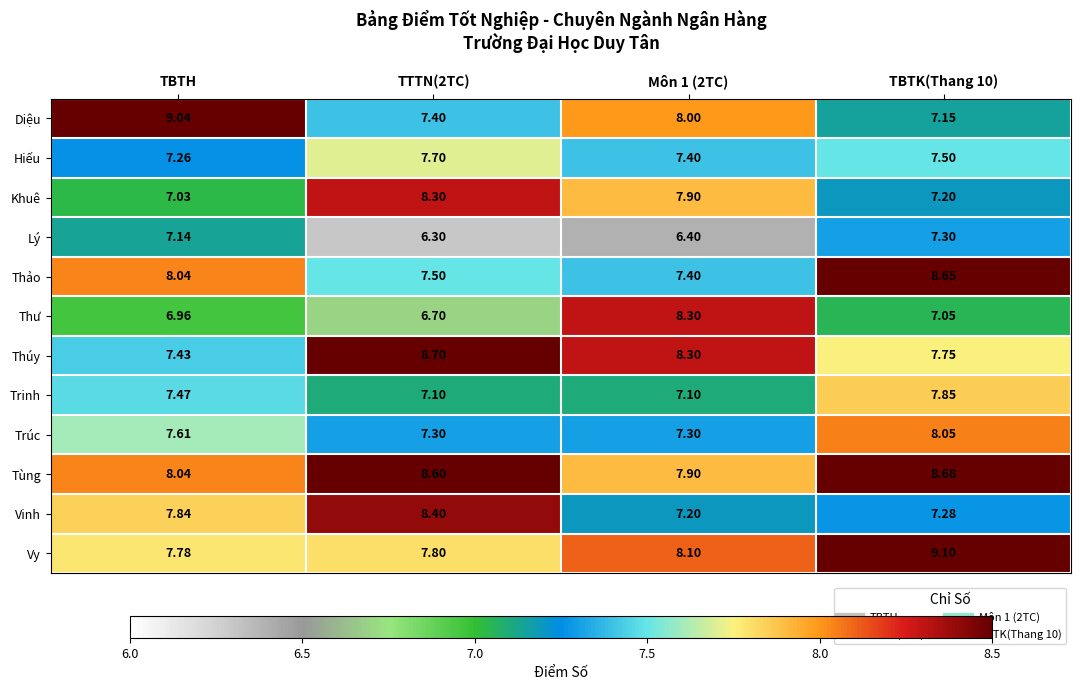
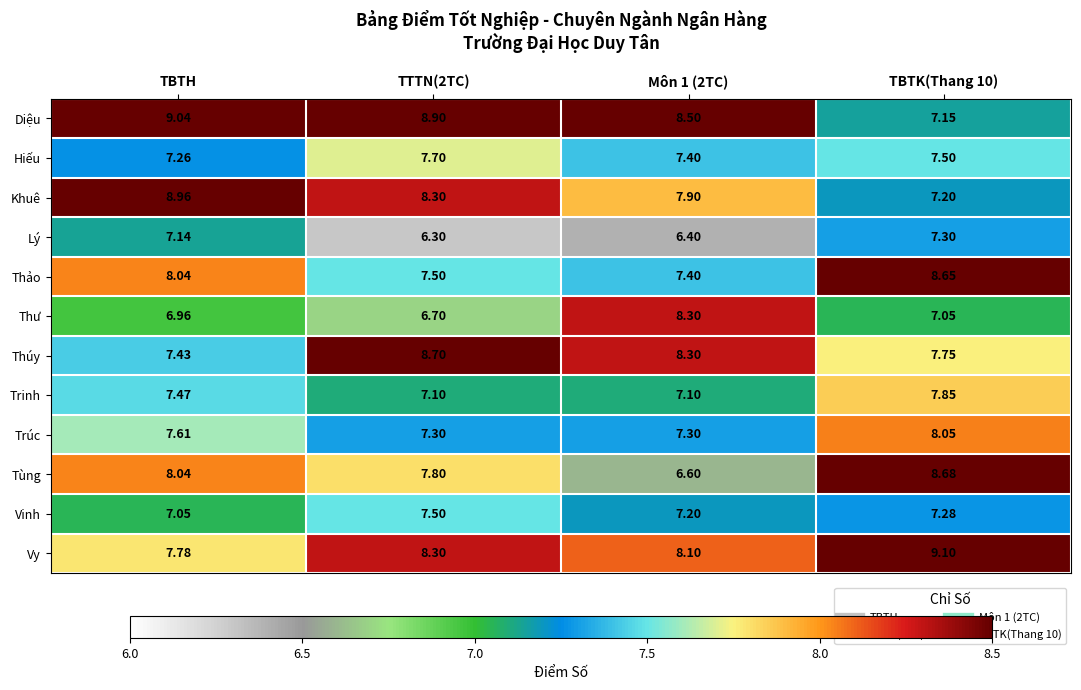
Diệu, TTTN(2TC): 7.40 -> 8.90
Diệu, Môn 1 (2TC): 8.00 -> 8.50
Khuê, TBTH: 7.03 -> 8.96
Tùng, TTTN(2TC): 8.60 -> 7.80
Tùng, Môn 1 (2TC): 7.90 -> 6.60
Vinh, TBTH: 7.84 -> 7.05
Vinh, TTTN(2TC): 8.40 -> 7.50
Vy, TTTN(2TC): 7.80 -> 8.30
